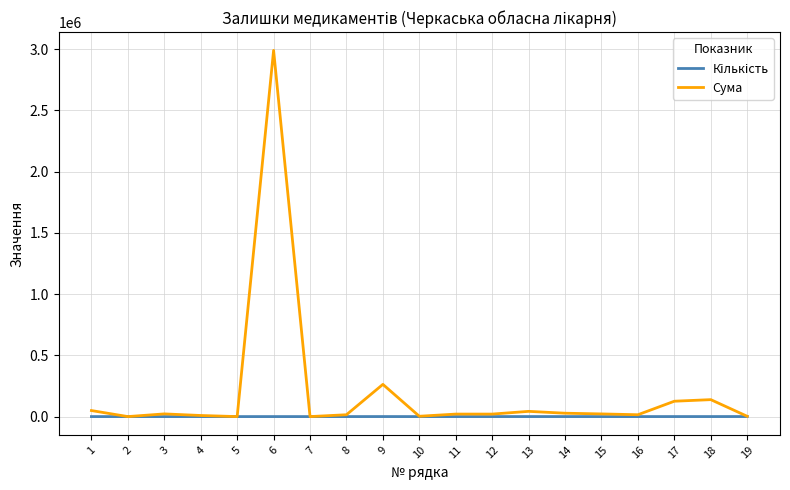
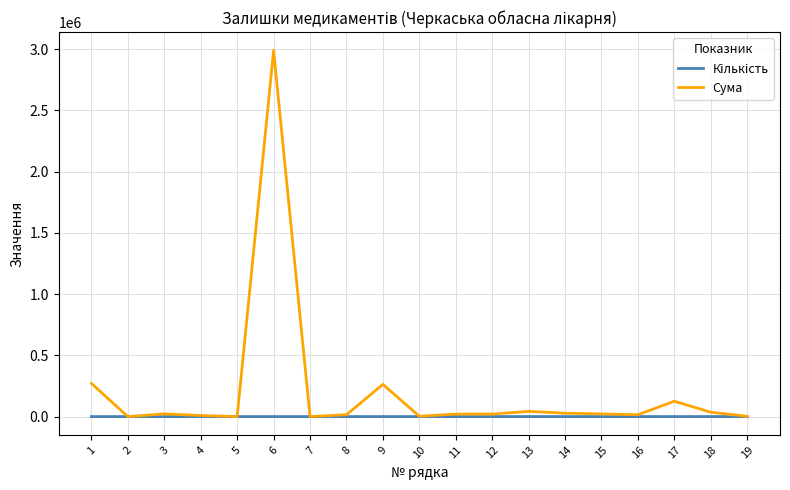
Сума, 1: 50000 -> 270000
Сума, 18: 140000 -> 40000
